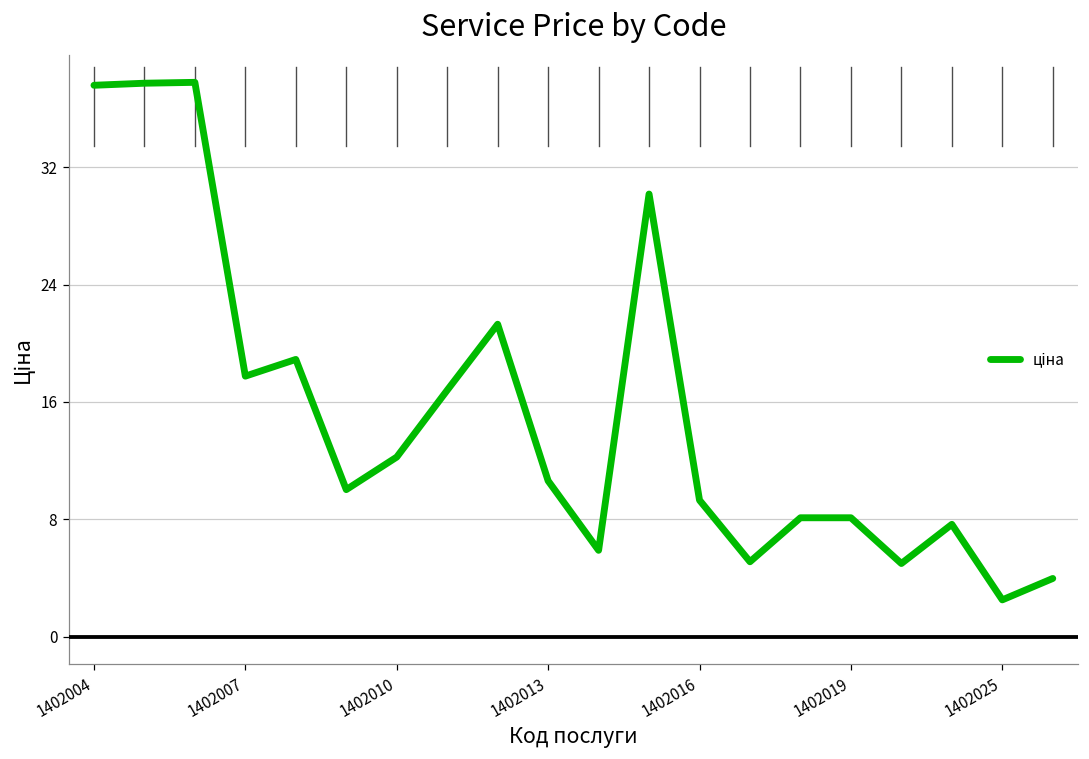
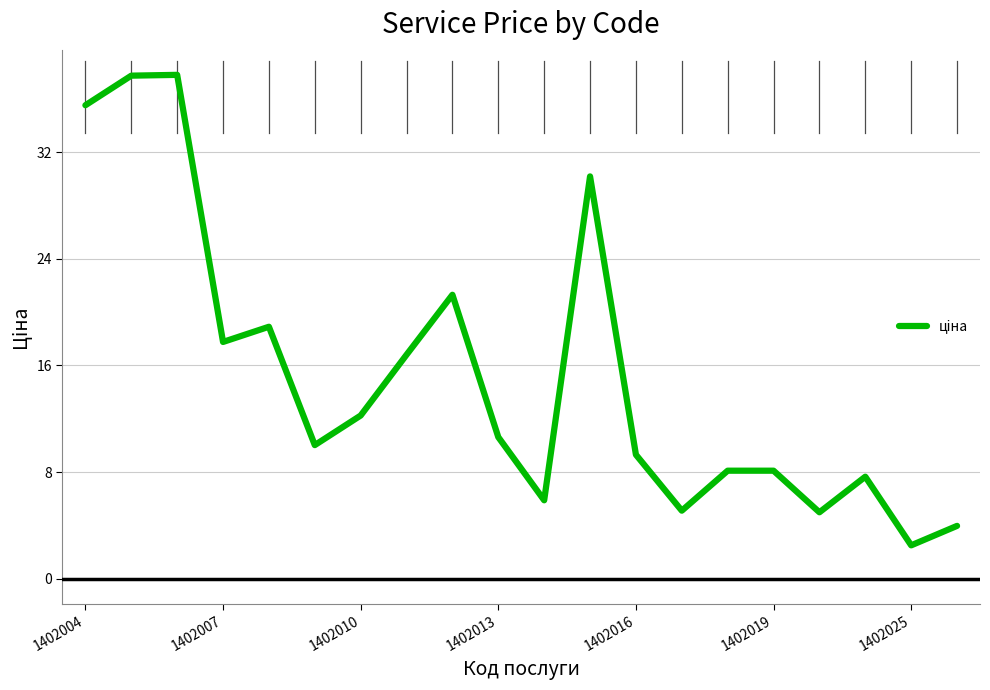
1402004: 37.6 -> 35.5
